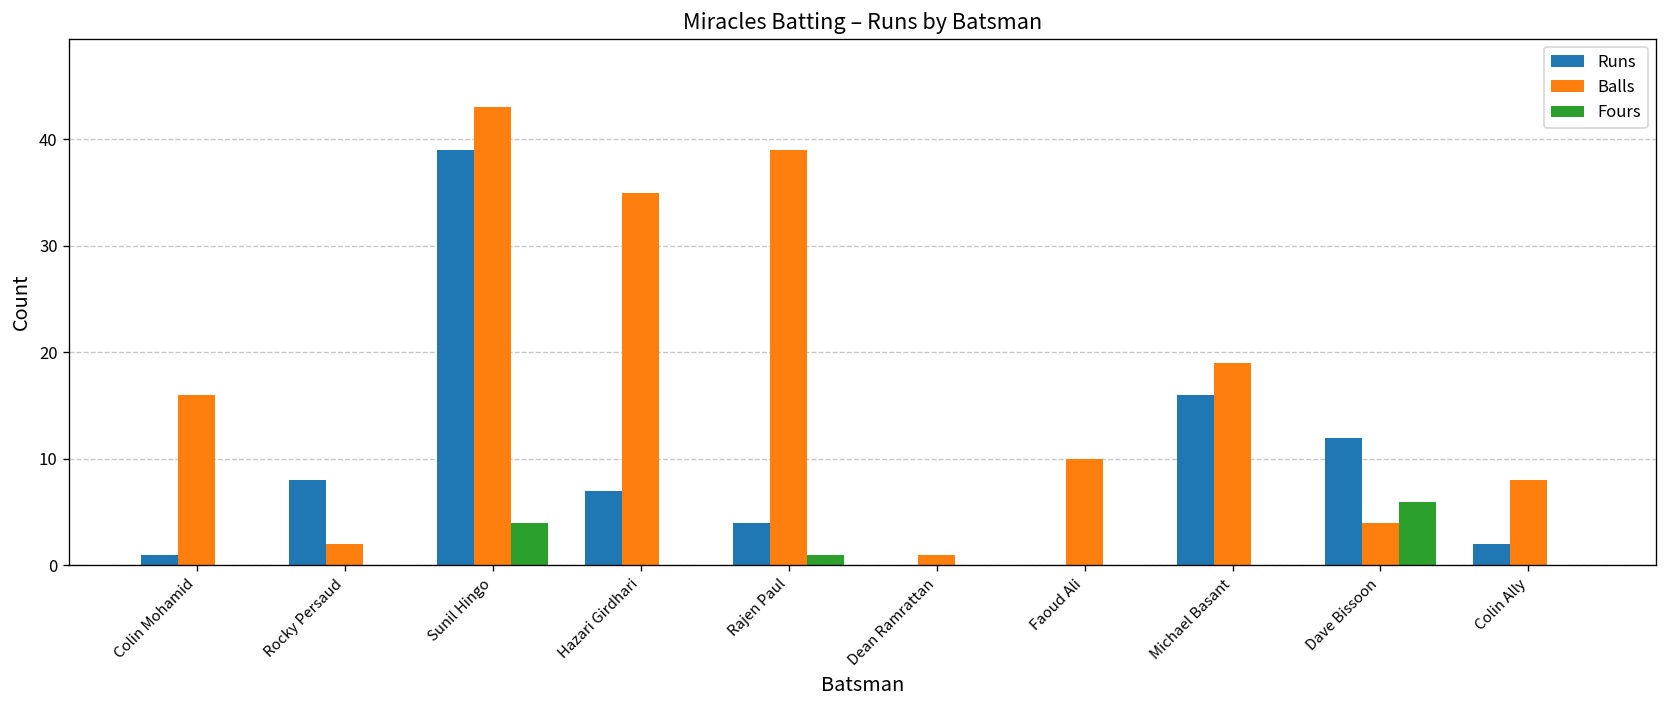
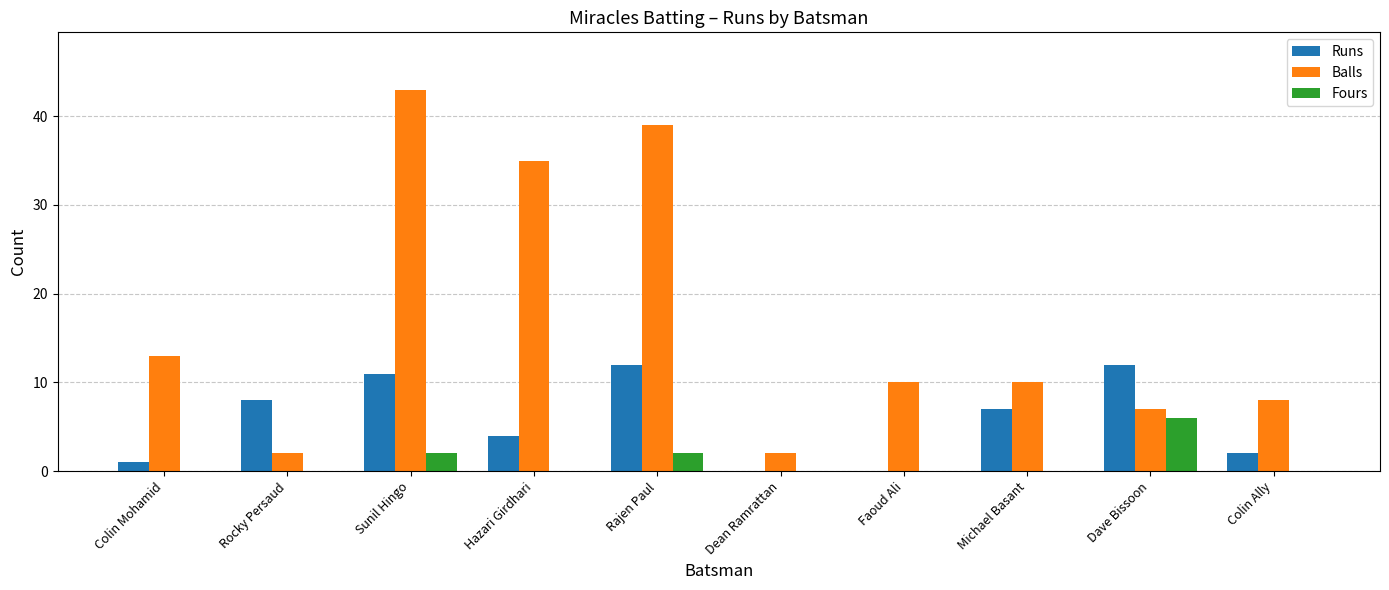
Balls, Colin Mohamid: 16 -> 13
Runs, Sunil Hingo: 39 -> 11
Fours, Sunil Hingo: 4 -> 2
Runs, Hazari Girdhari: 7 -> 4
Runs, Rajen Paul: 4 -> 12
Fours, Rajen Paul: 1 -> 2
Balls, Dean Ramrattan: 1 -> 2
Runs, Michael Basant: 16 -> 7
Balls, Michael Basant: 19 -> 10
Balls, Dave Bissoon: 4 -> 7
